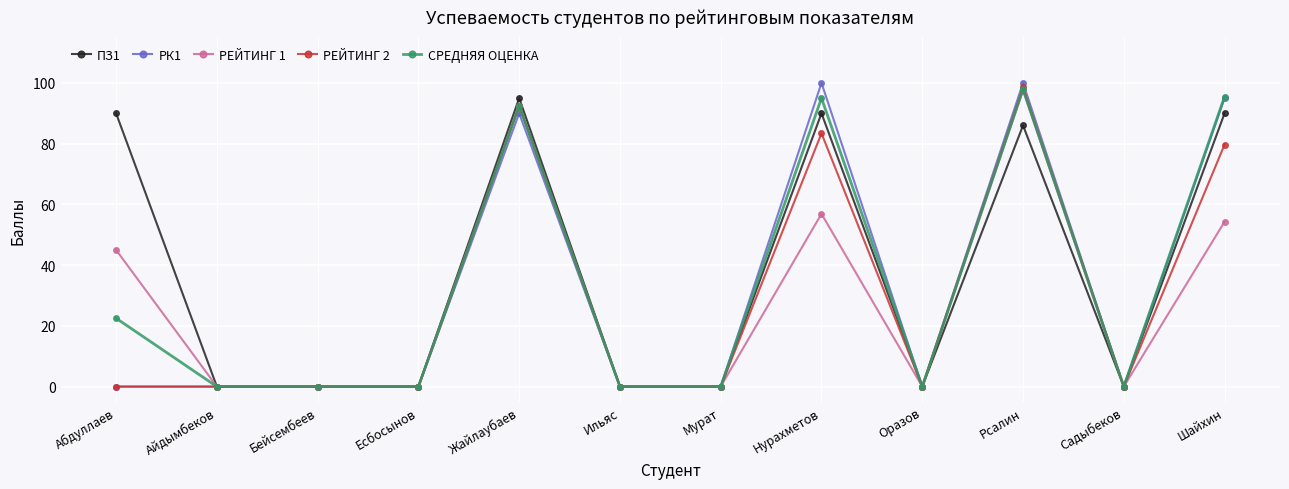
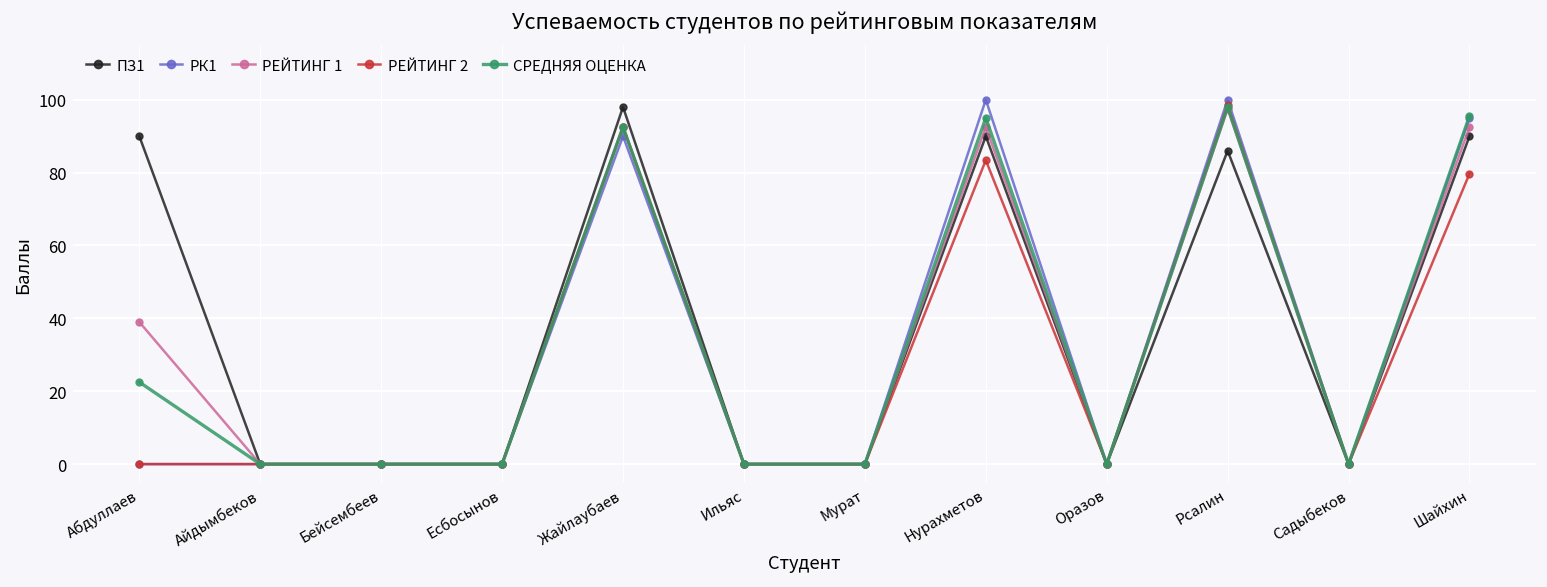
РЕЙТИНГ 1, Абдуллаев: 45 -> 39
ПЗ1, Жайлаубаев: 95 -> 98
РЕЙТИНГ 1, Нурахметов: 57 -> 93
РЕЙТИНГ 1, Шайхин: 54 -> 93
